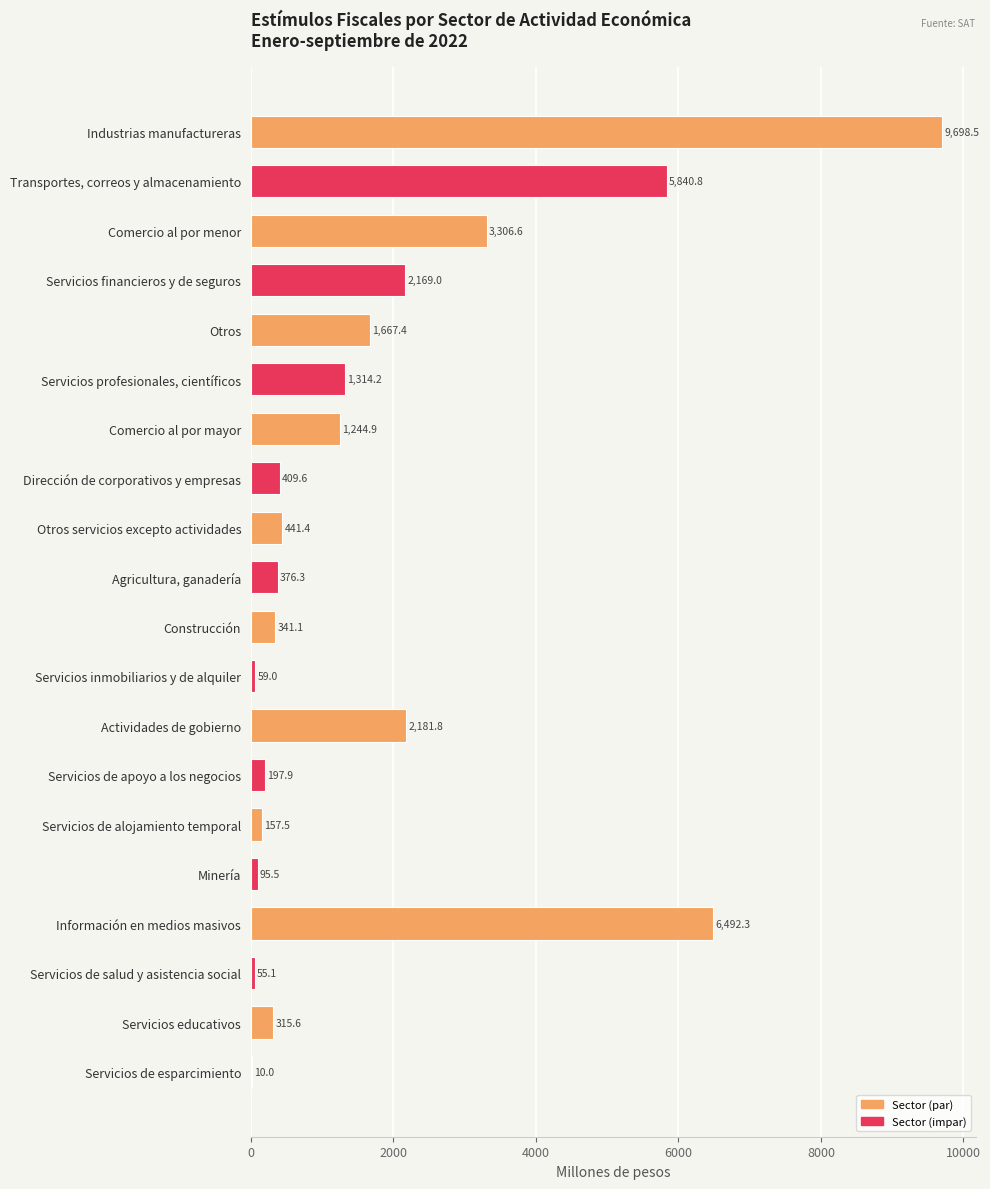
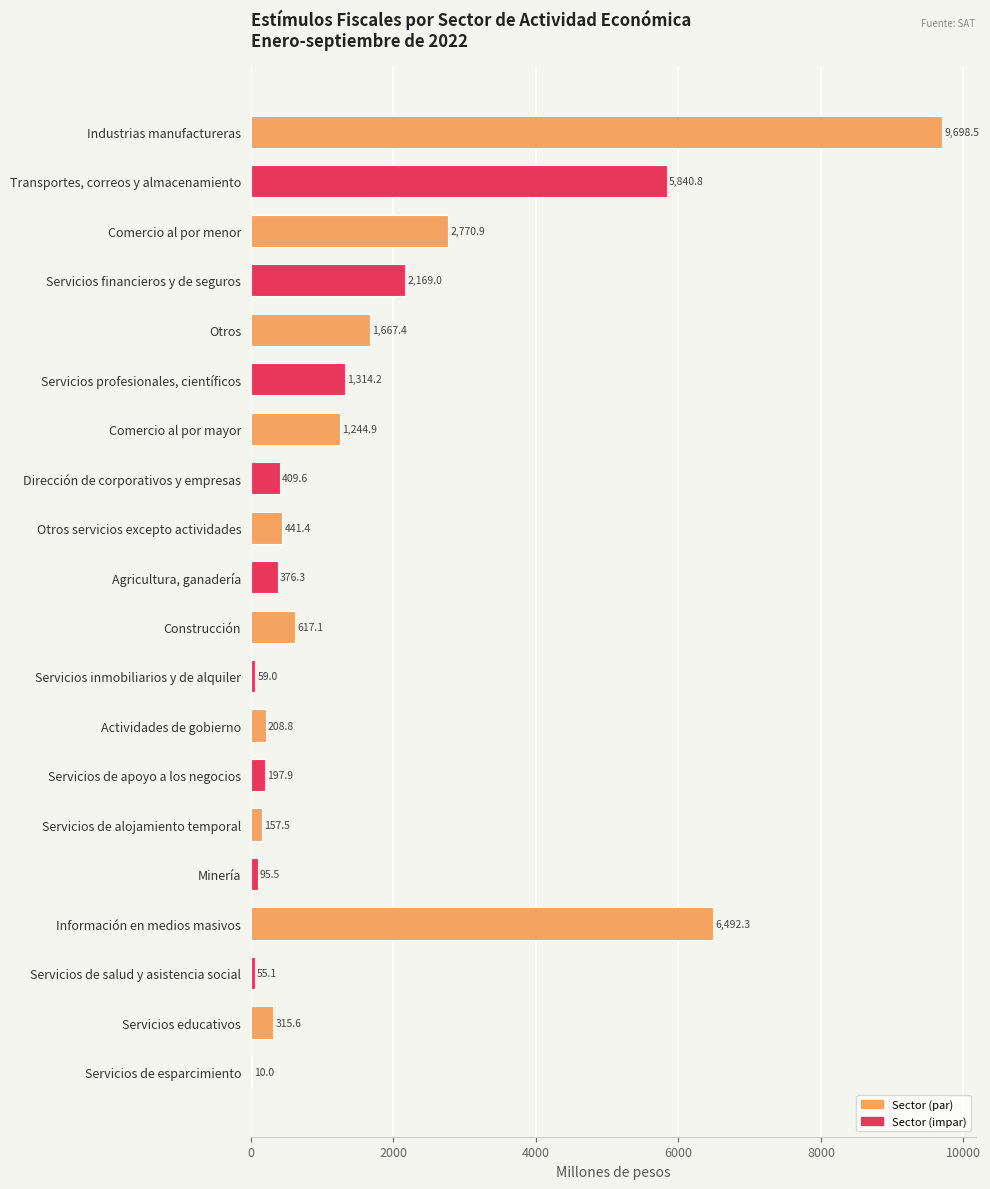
Comercio al por menor: 3,306.6 -> 2,770.9
Construcción: 341.1 -> 617.1
Actividades de gobierno: 2,181.8 -> 208.8
